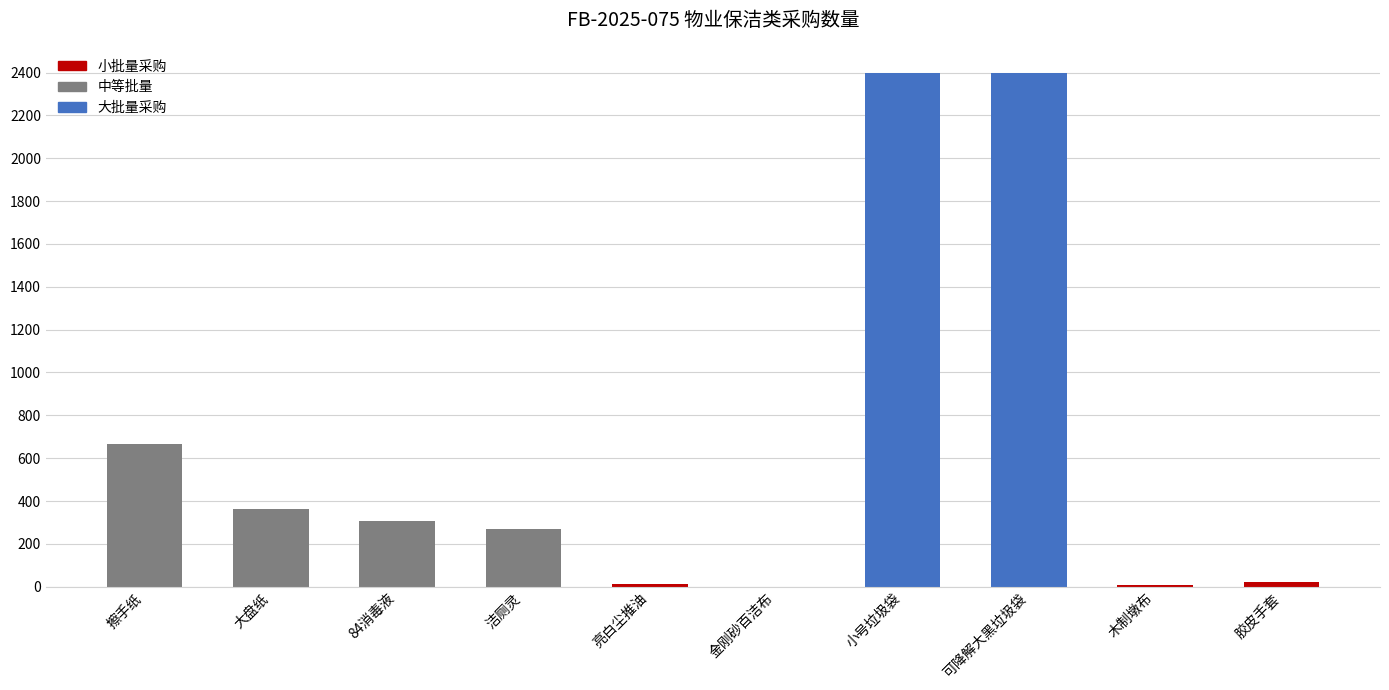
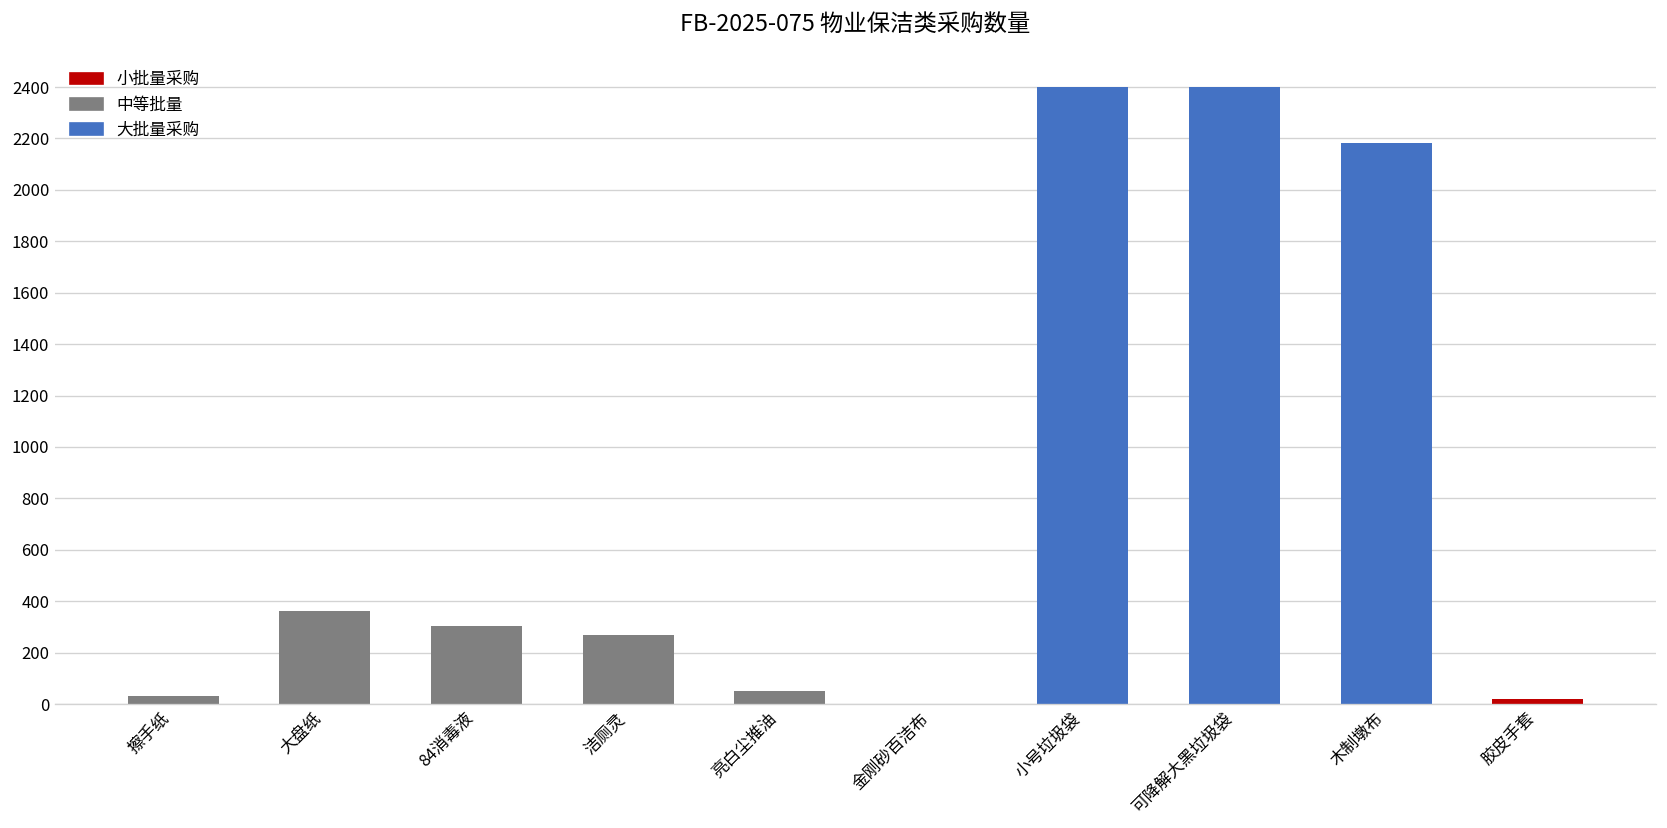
擦手纸: 660 -> 30
亮白尘推油: 10 -> 50
木制墩布: 10 -> 2180
